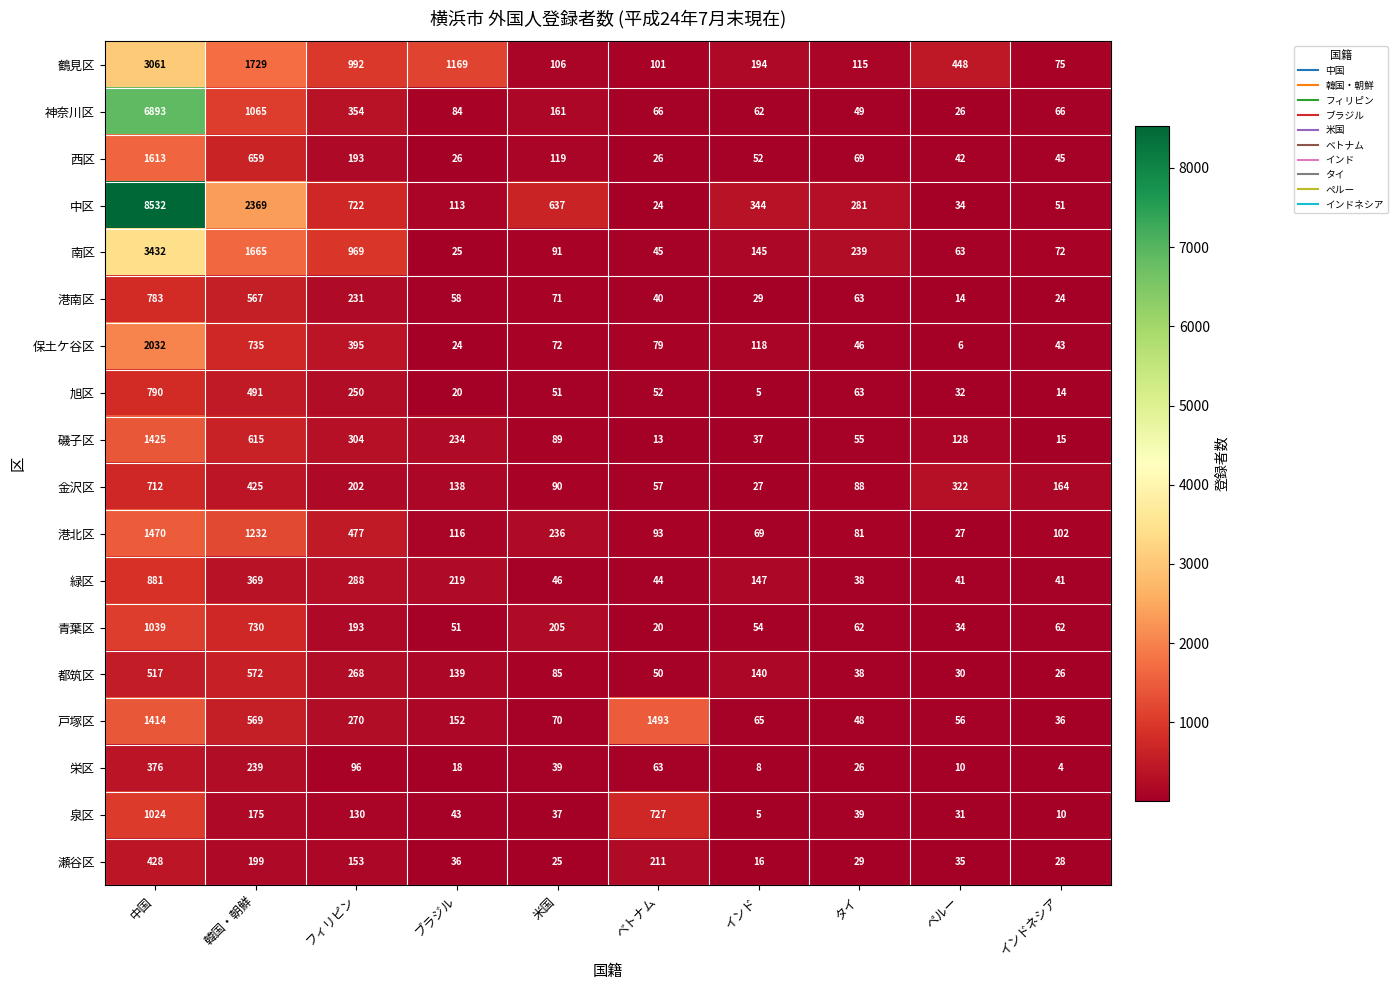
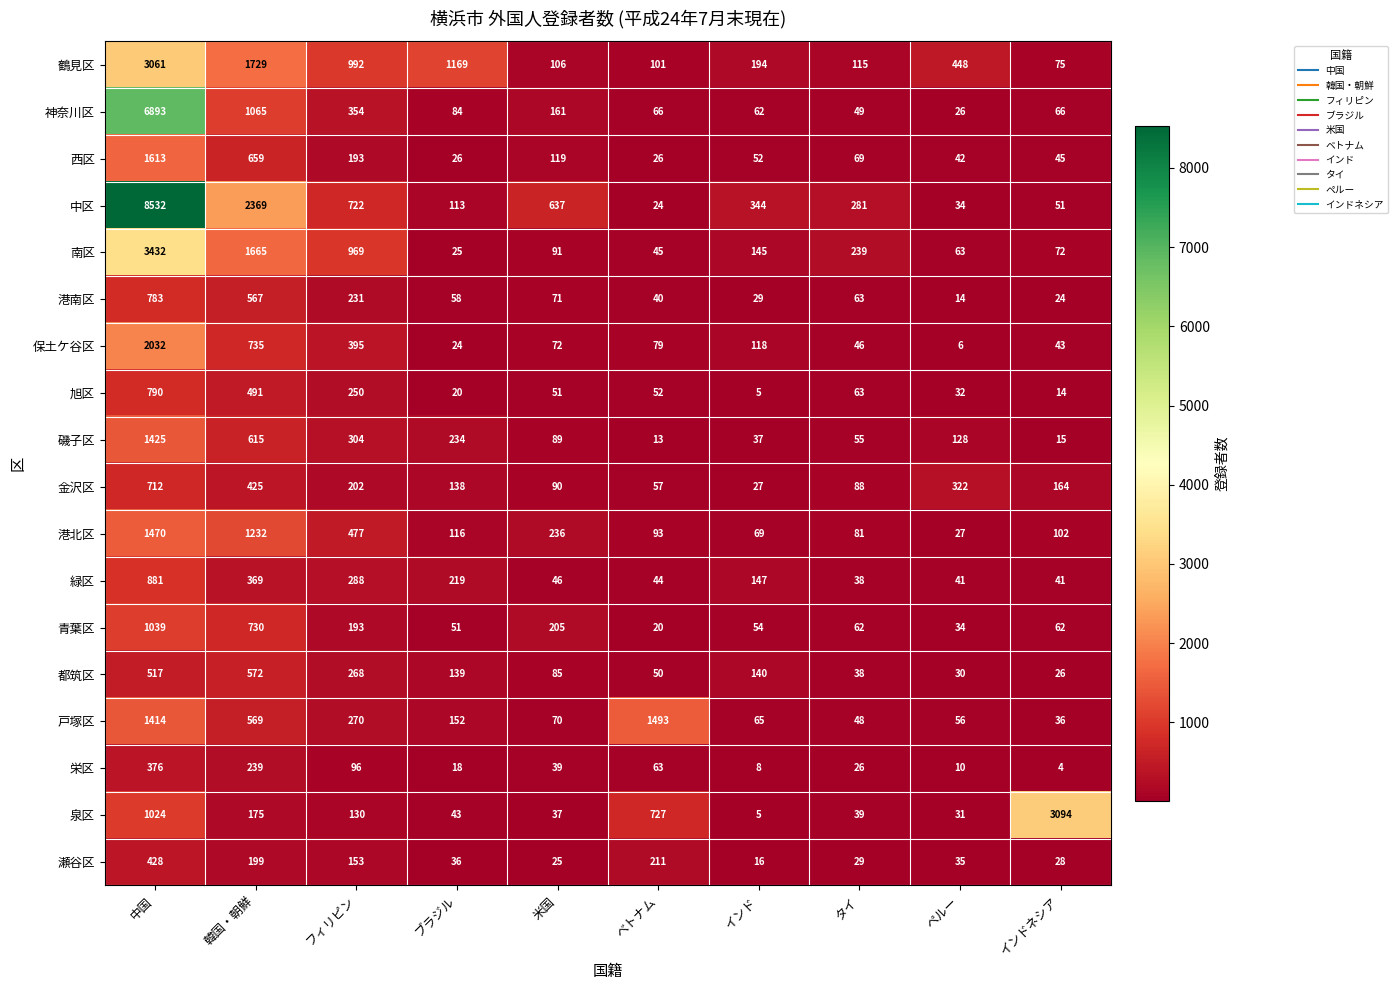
泉区, インドネシア: 10 -> 3094
